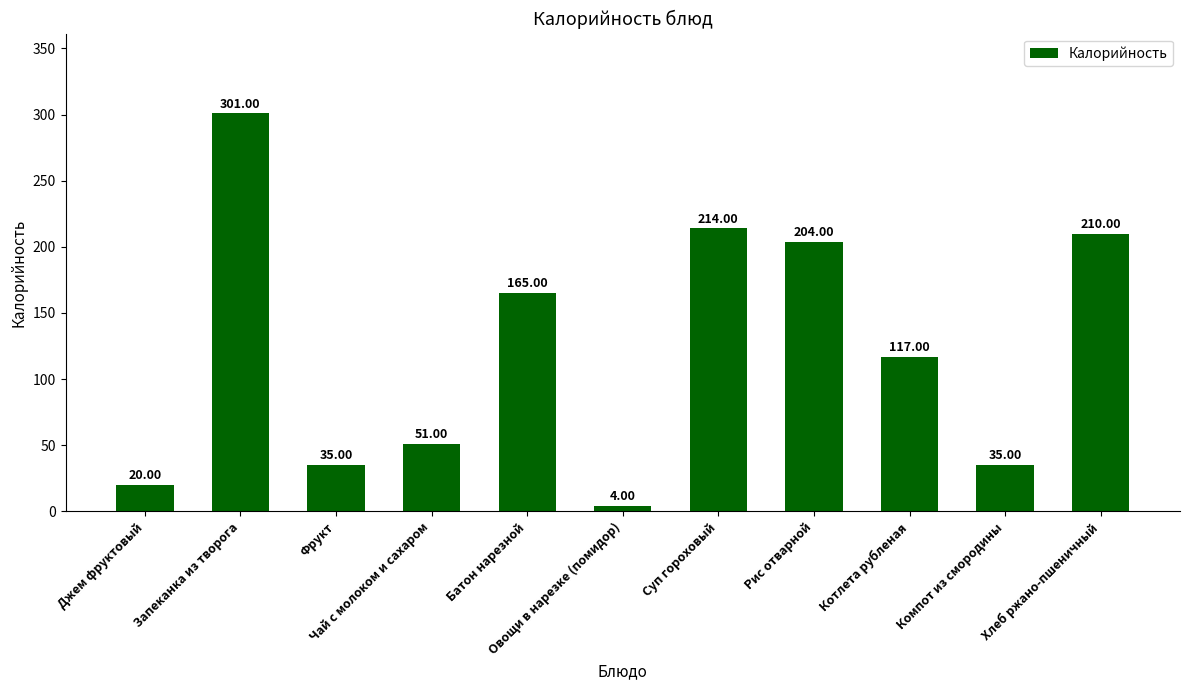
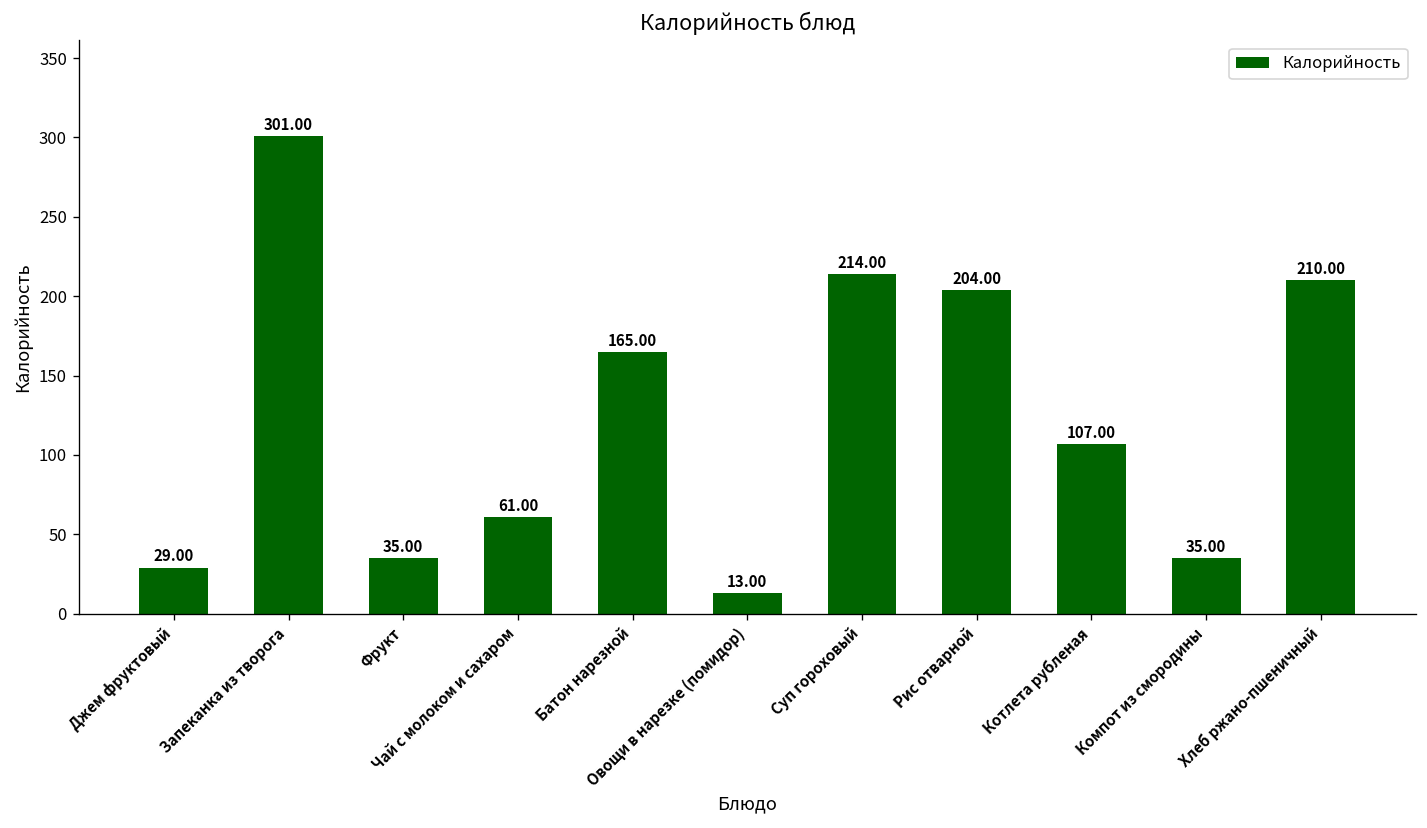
Джем фруктовый: 20.00 -> 29.00
Чай с молоком и сахаром: 51.00 -> 61.00
Овощи в нарезке (помидор): 4.00 -> 13.00
Котлета рубленая: 117.00 -> 107.00
